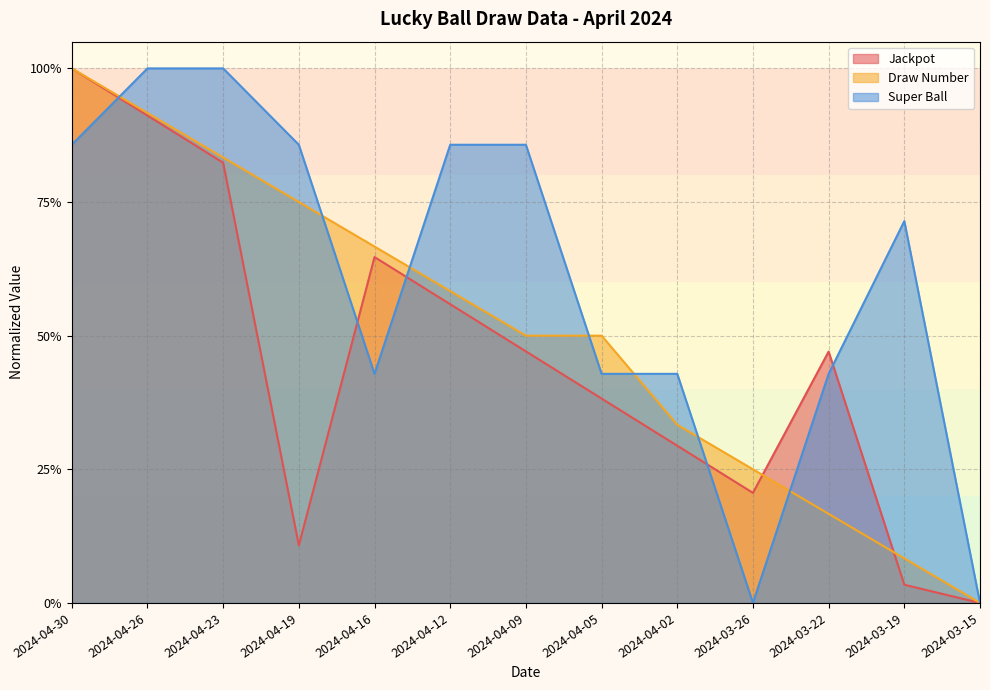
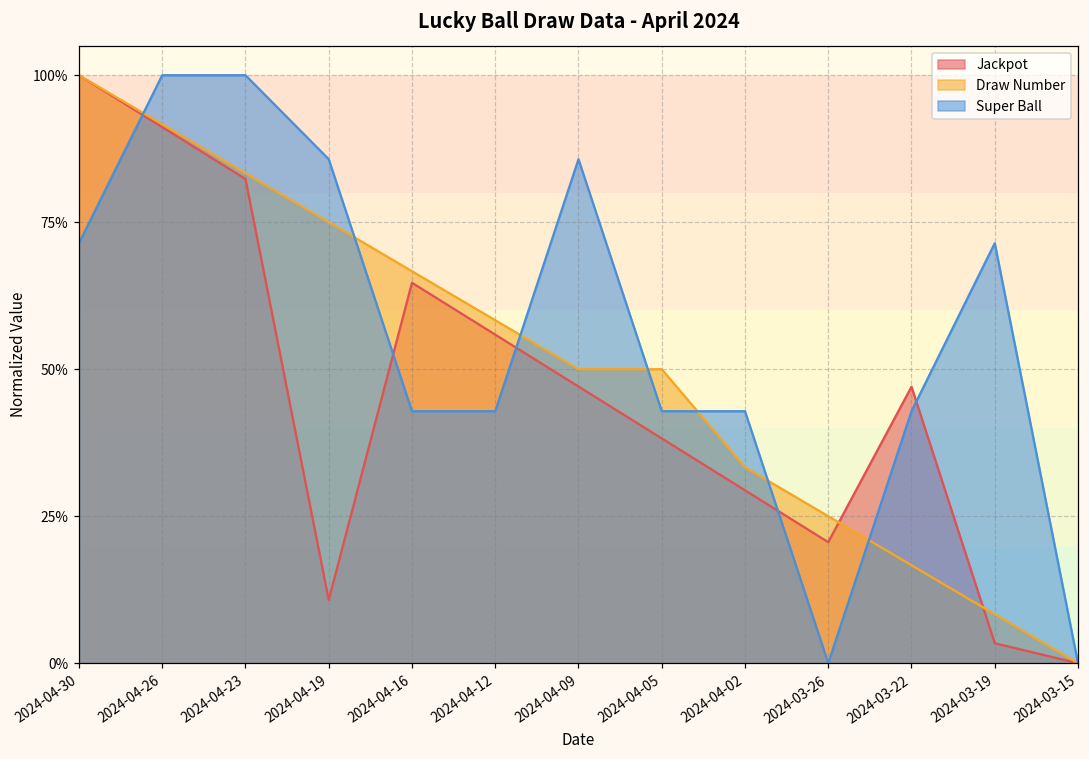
Super Ball, 2024-04-30: 86% -> 71%
Super Ball, 2024-04-12: 86% -> 43%
